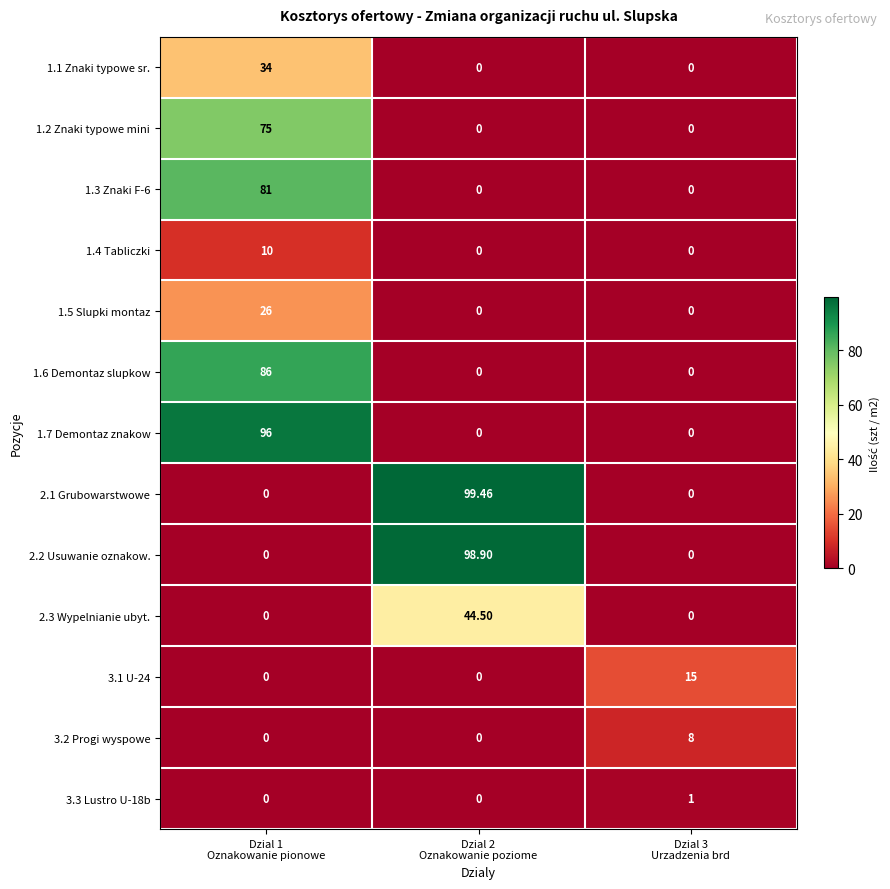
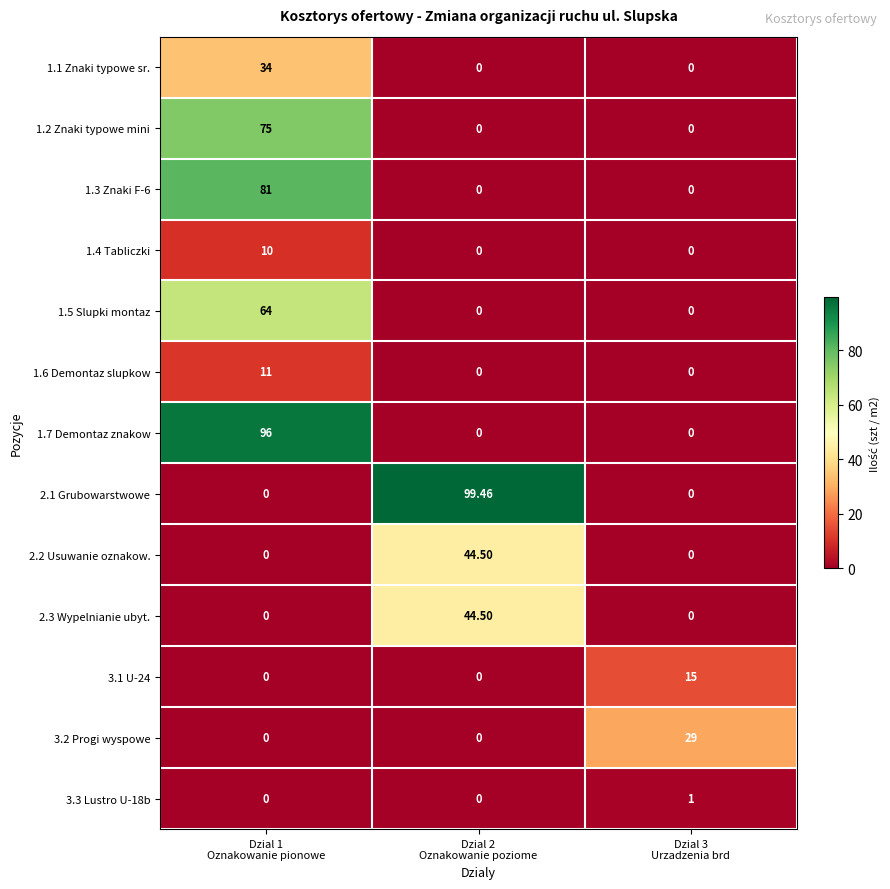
1.5 Slupki montaz, Dzial 1 Oznakowanie pionowe: 26 -> 64
1.6 Demontaz slupkow, Dzial 1 Oznakowanie pionowe: 86 -> 11
2.2 Usuwanie oznakow., Dzial 2 Oznakowanie poziome: 98.90 -> 44.50
3.2 Progi wyspowe, Dzial 3 Urzadzenia brd: 8 -> 29
